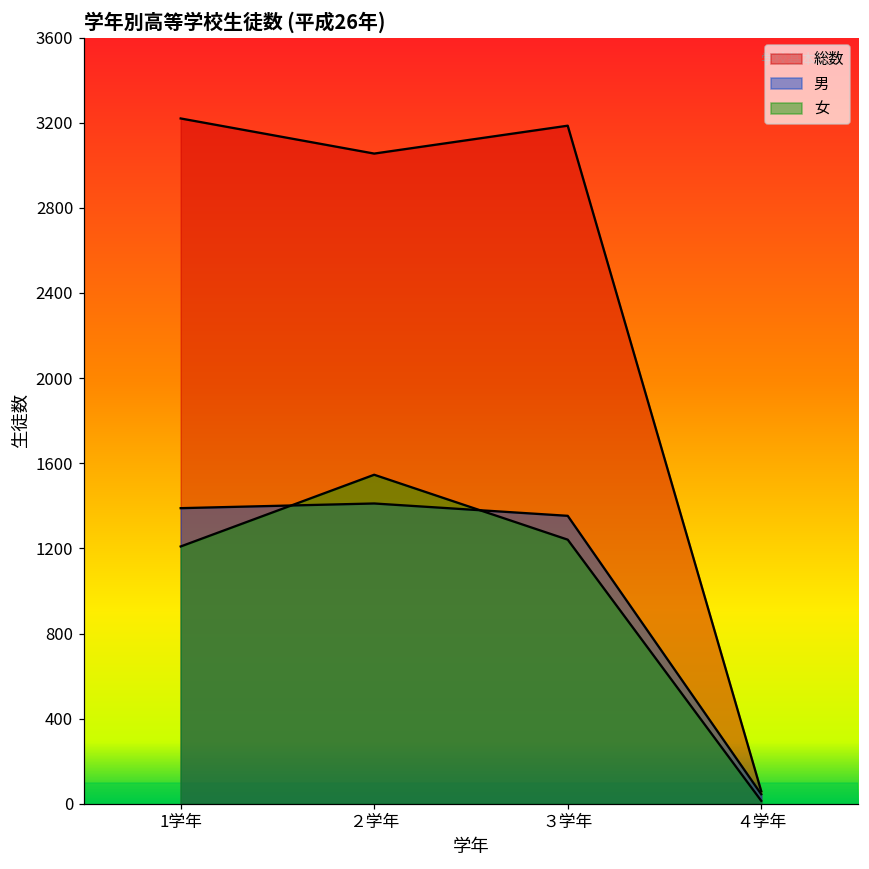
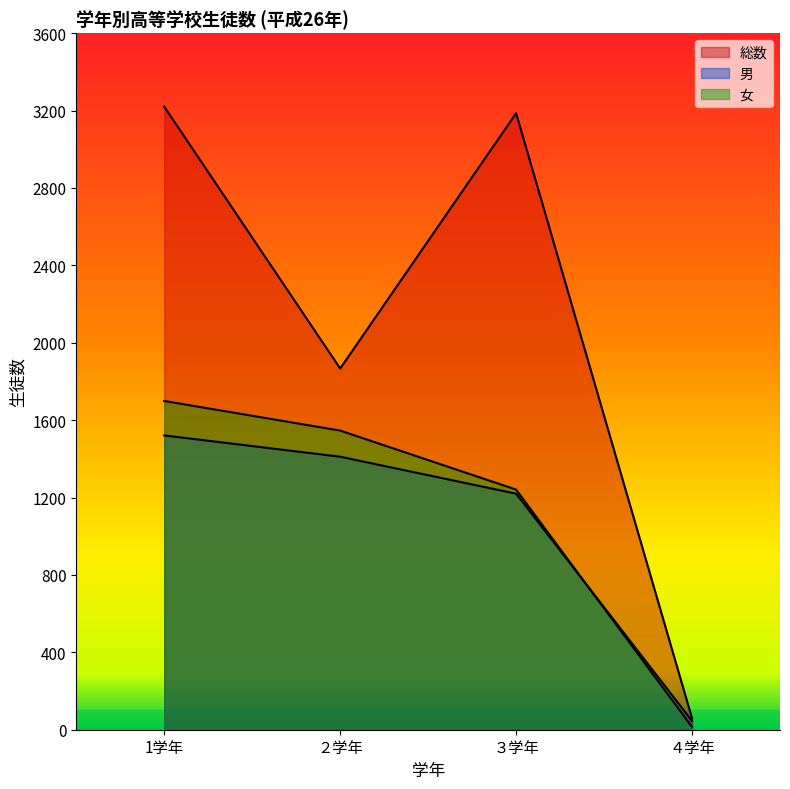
男, 1学年: 1390 -> 1520
女, 1学年: 1210 -> 1700
総数, ２学年: 3060 -> 1870
男, ３学年: 1350 -> 1220
